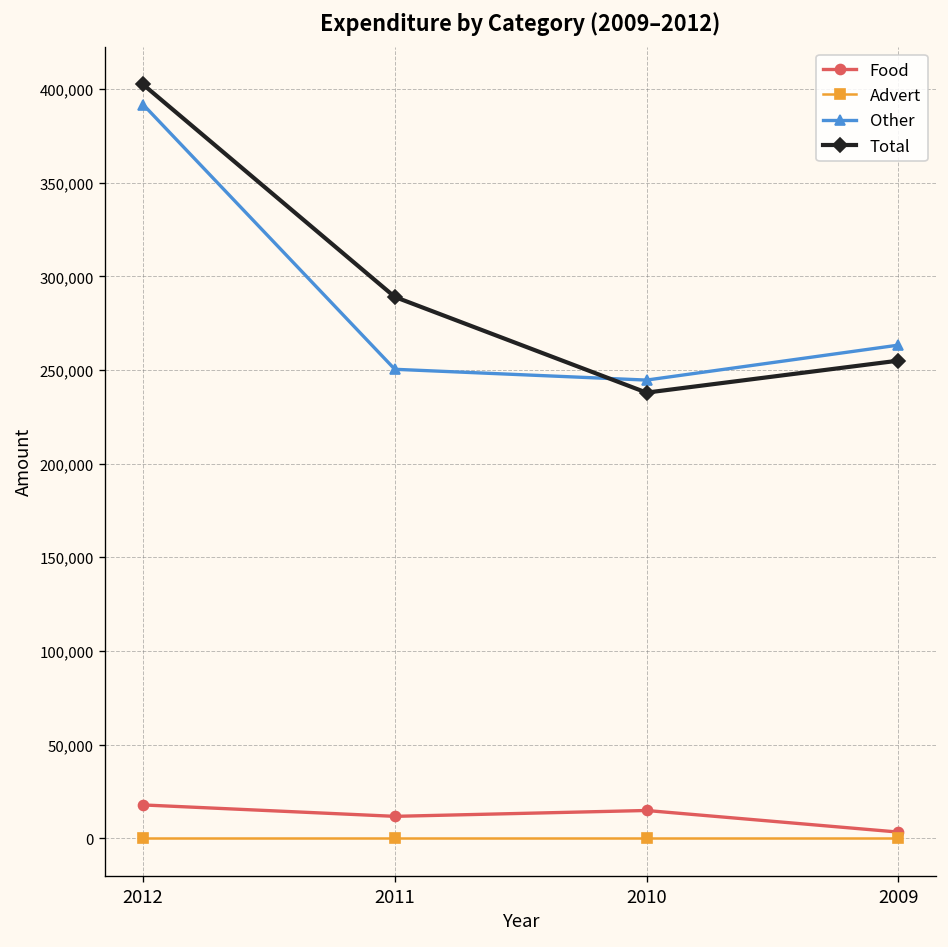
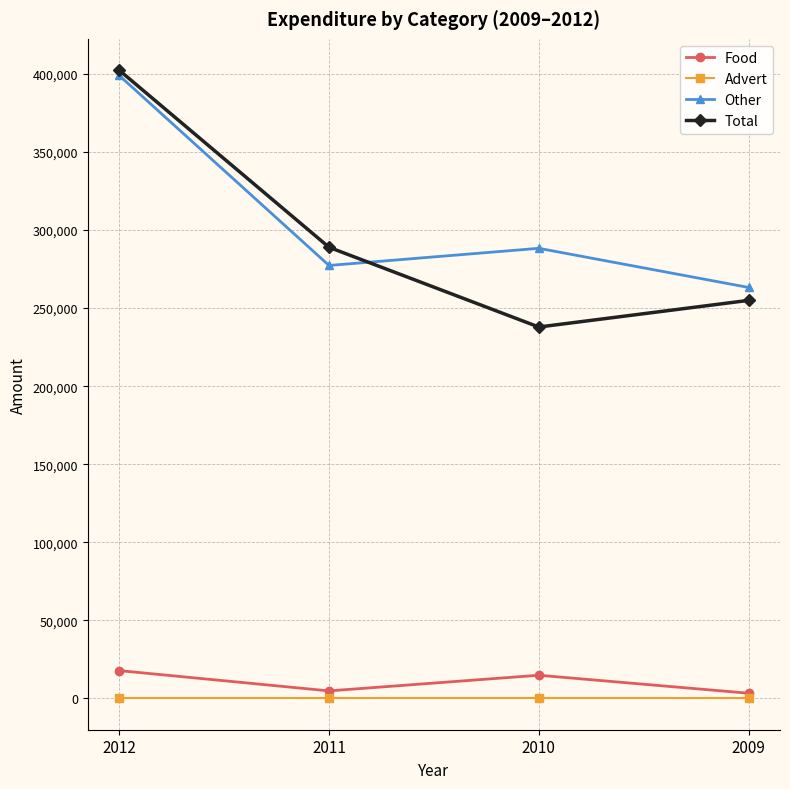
Other, 2012: 392,000 -> 399,000
Food, 2011: 12,000 -> 5,000
Other, 2011: 250,000 -> 277,000
Other, 2010: 245,000 -> 288,000
